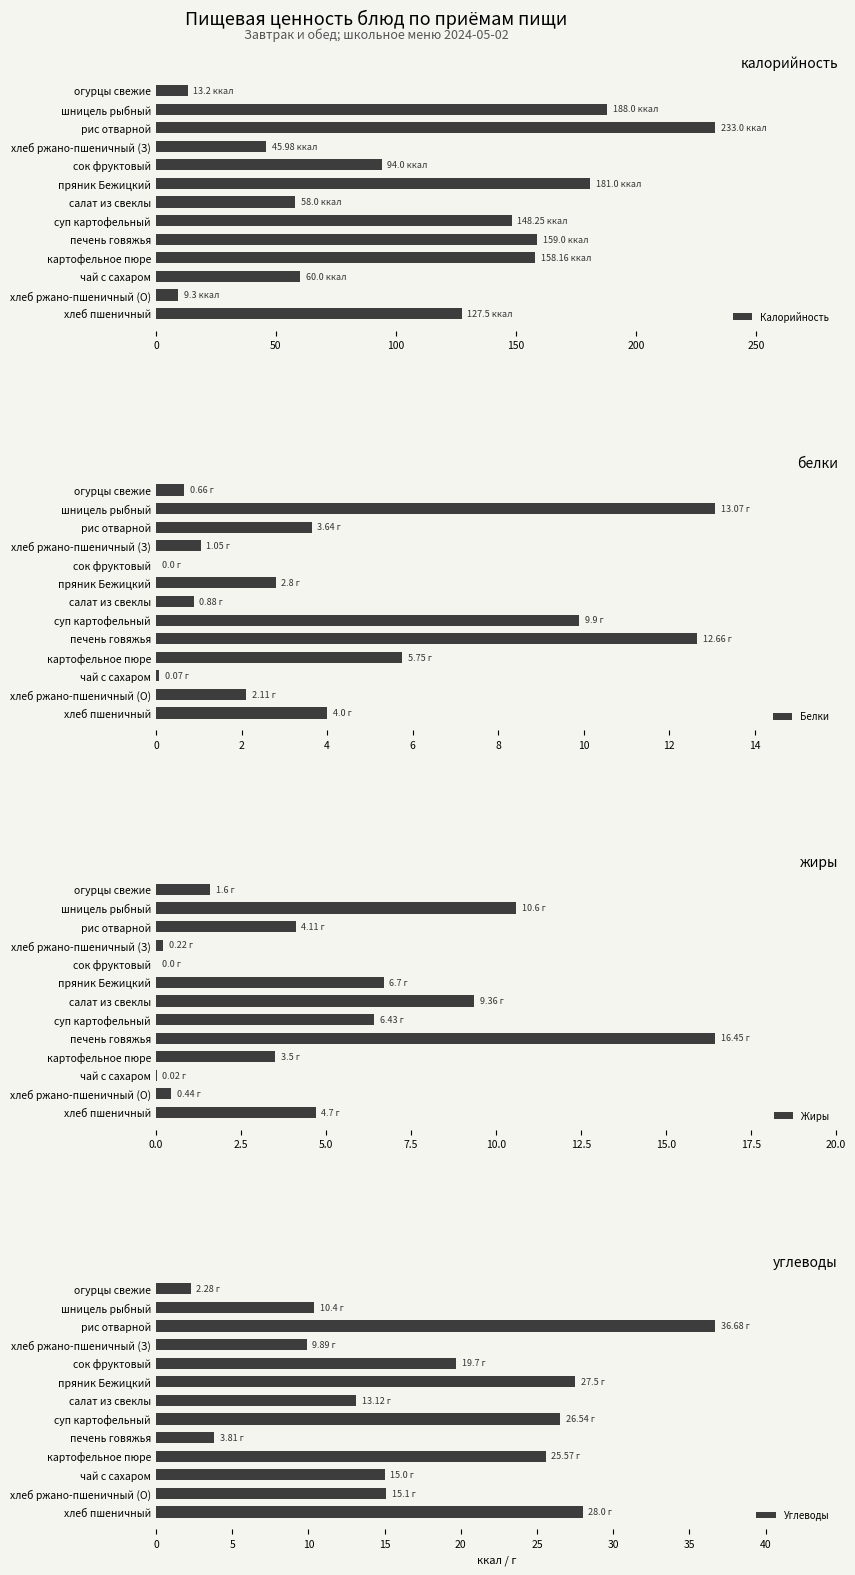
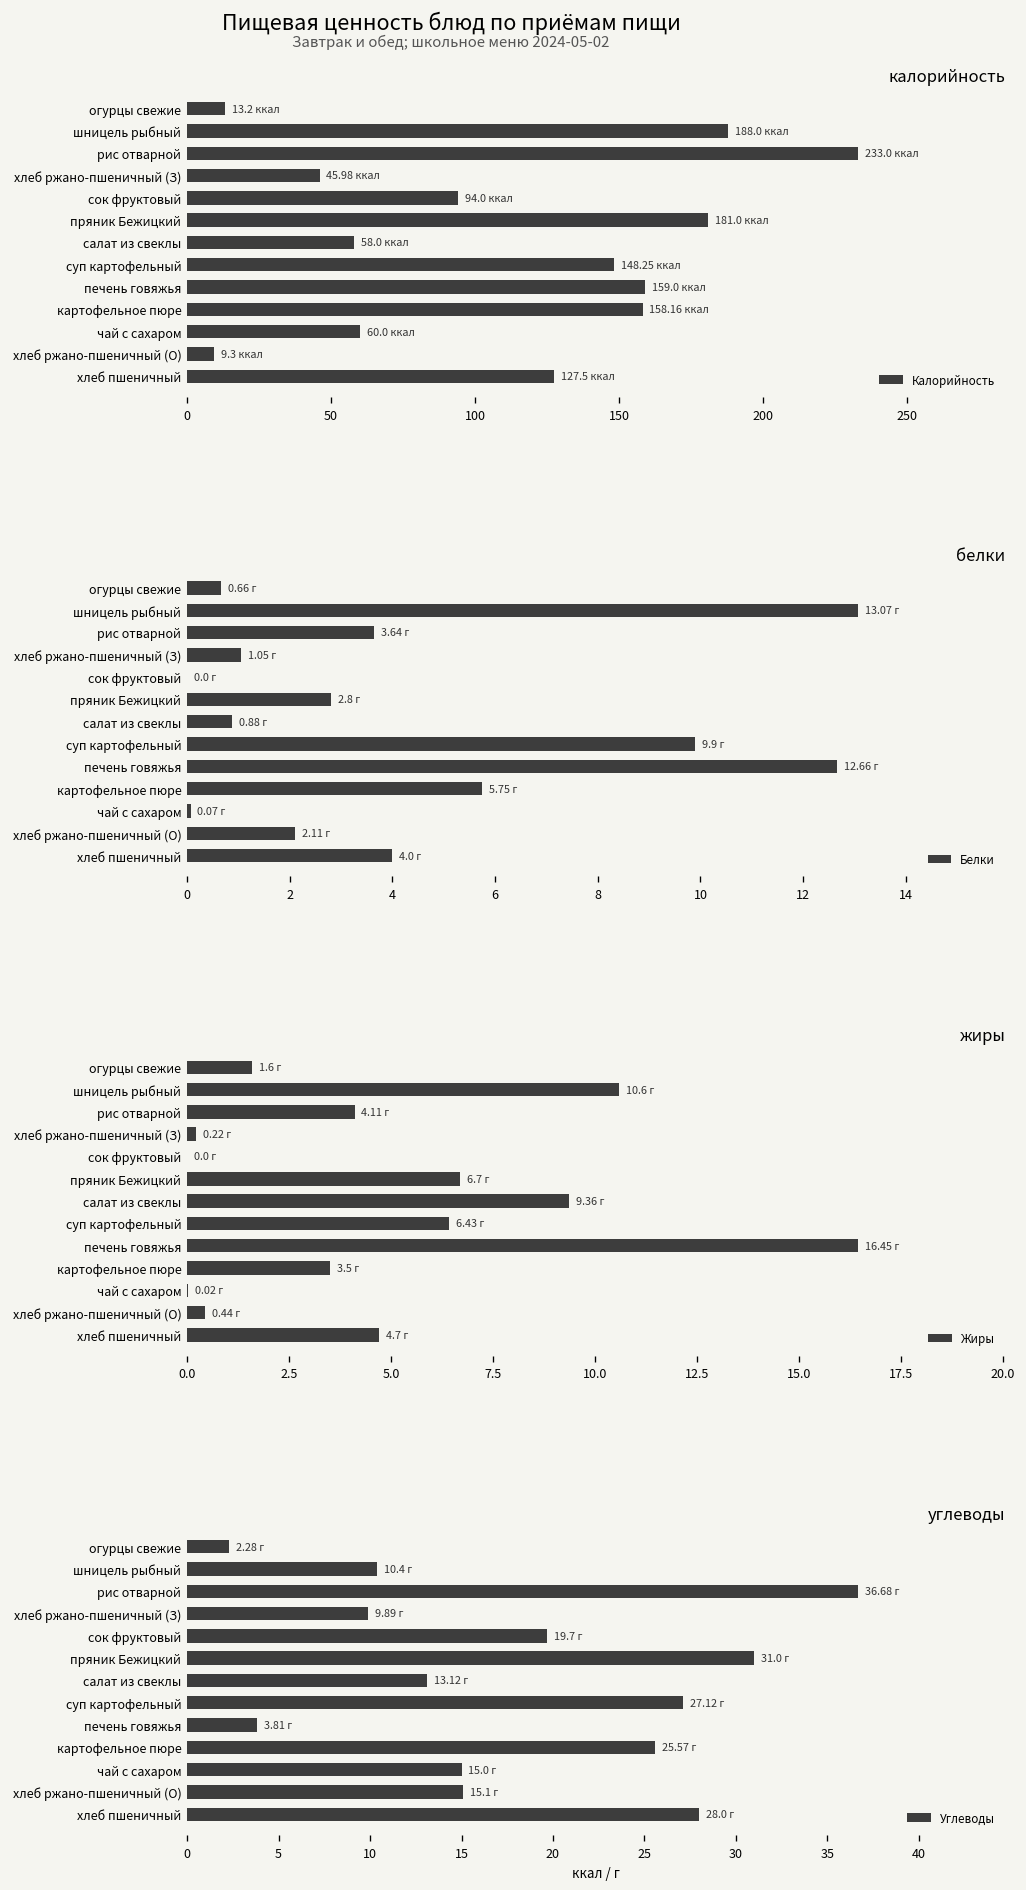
углеводы, пряник Бежицкий: 27.5 -> 31.0
углеводы, суп картофельный: 26.54 -> 27.12
